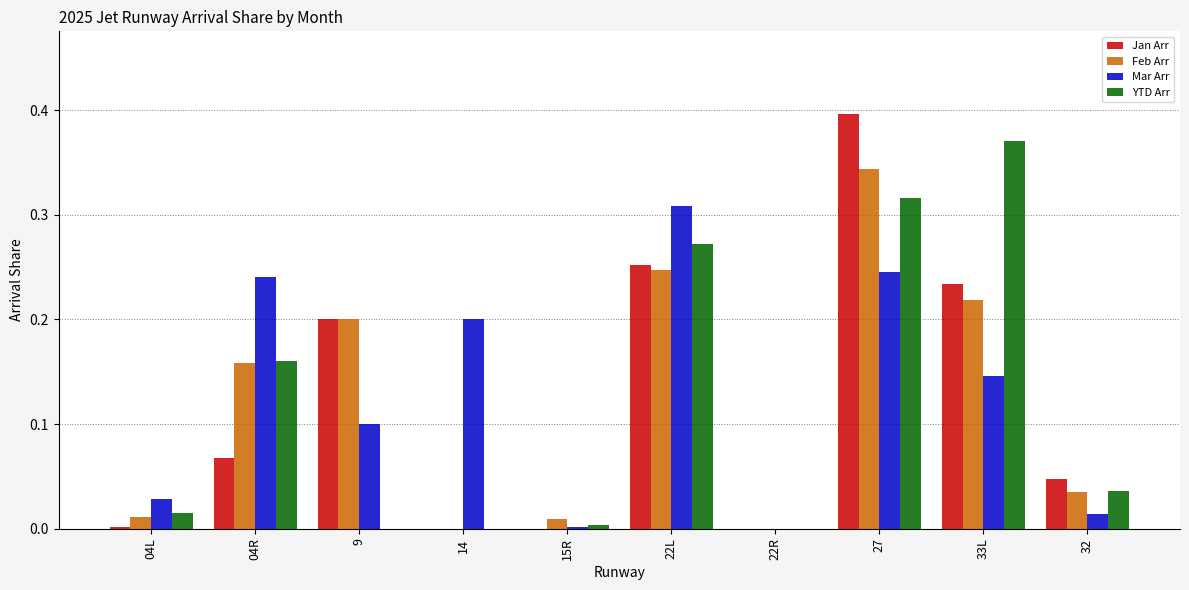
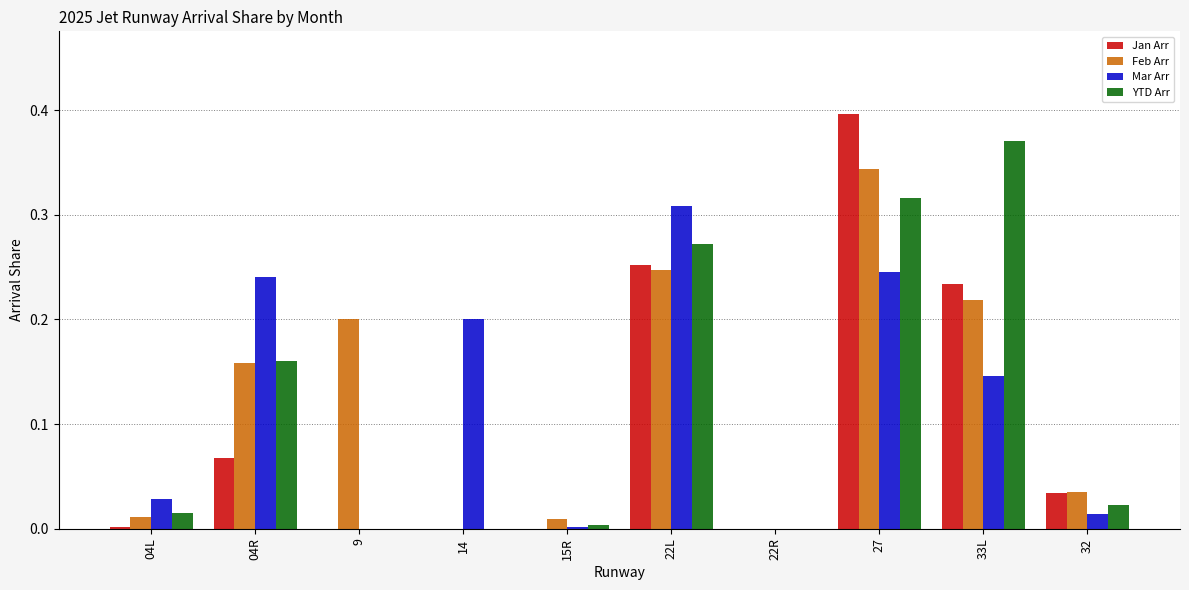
Jan Arr, 9: 0.2 -> 0.0
Mar Arr, 9: 0.1 -> 0.0
Jan Arr, 32: 0.047 -> 0.034
YTD Arr, 32: 0.037 -> 0.023
